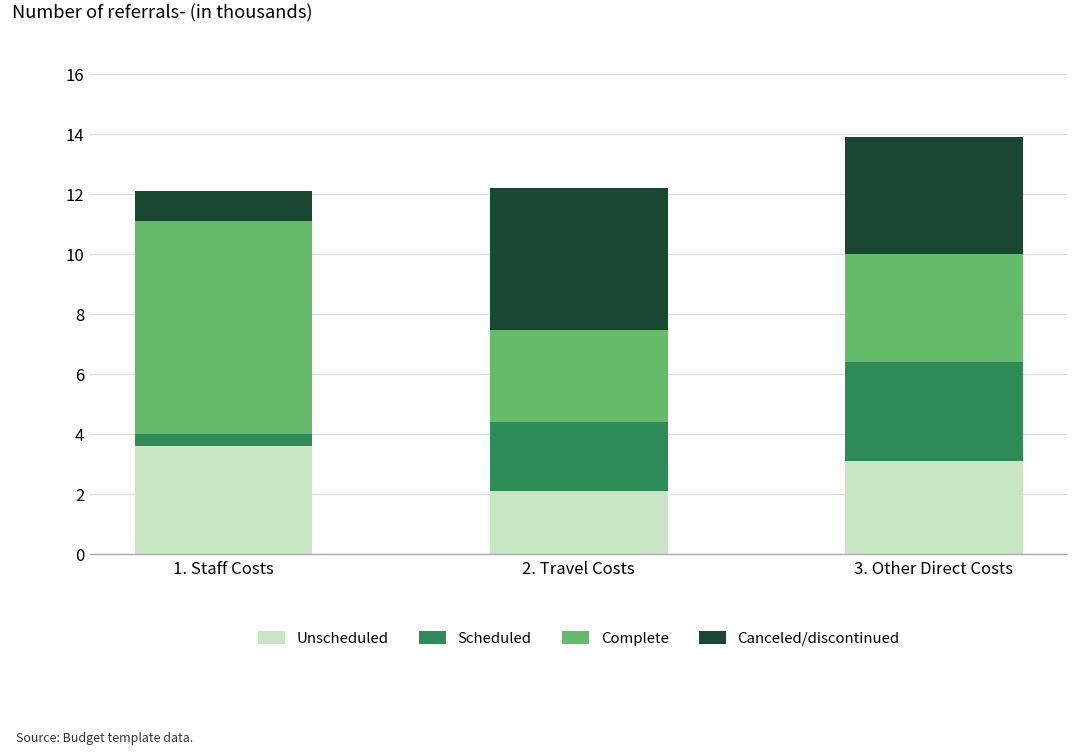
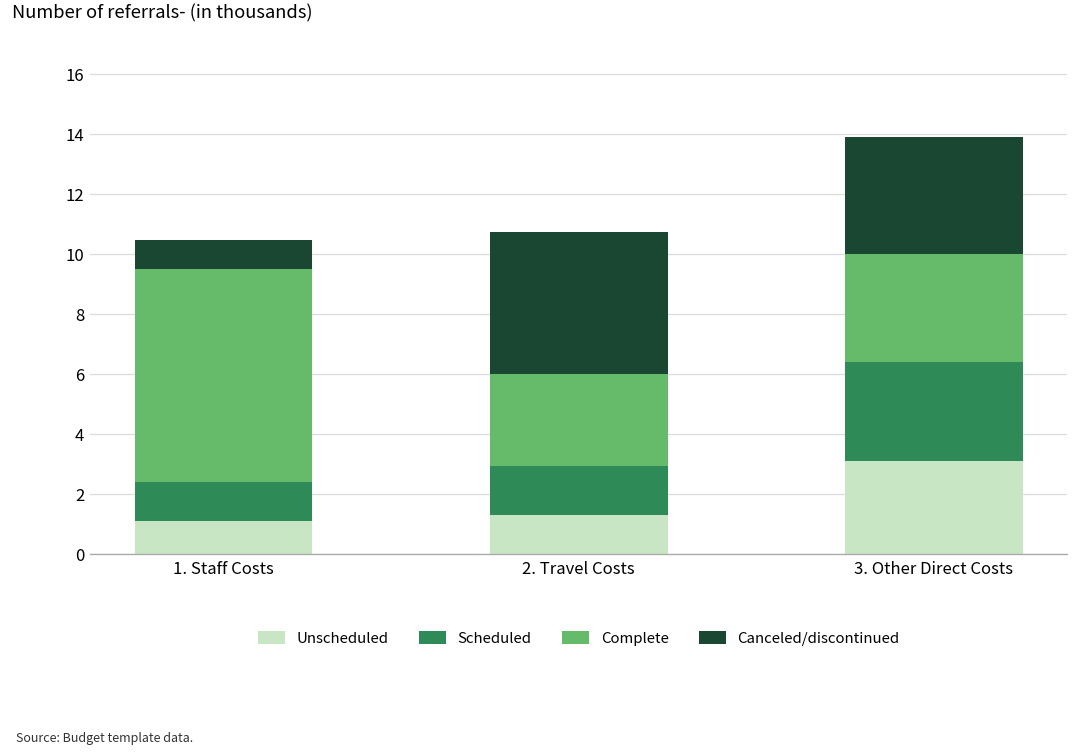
Unscheduled, 1. Staff Costs: 3.6 -> 1.1
Scheduled, 1. Staff Costs: 0.4 -> 1.3
Unscheduled, 2. Travel Costs: 2.1 -> 1.3
Scheduled, 2. Travel Costs: 2.3 -> 1.6
